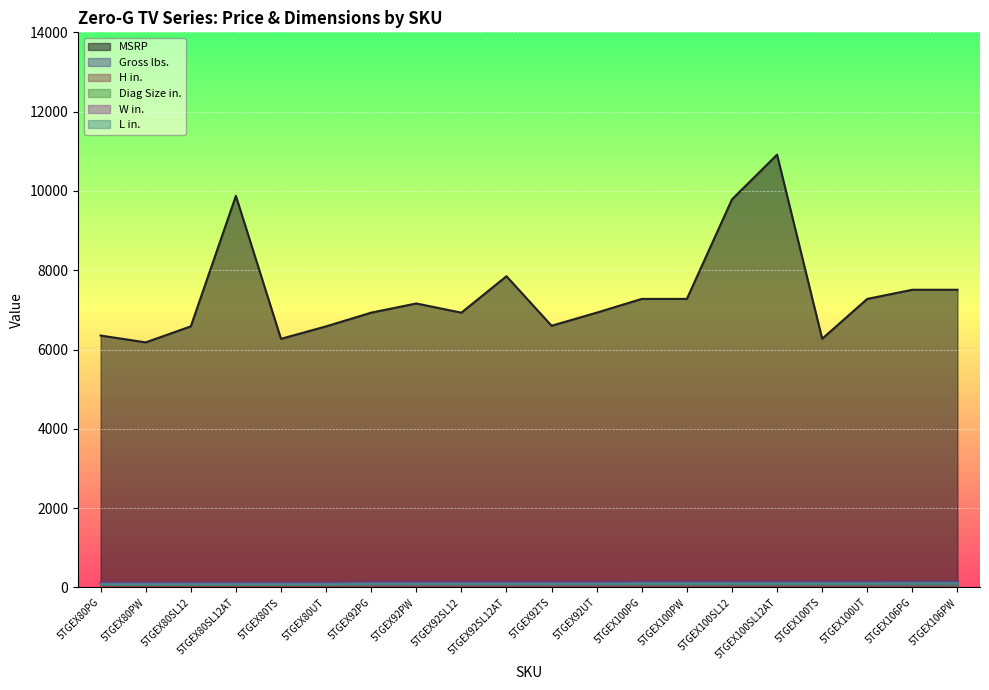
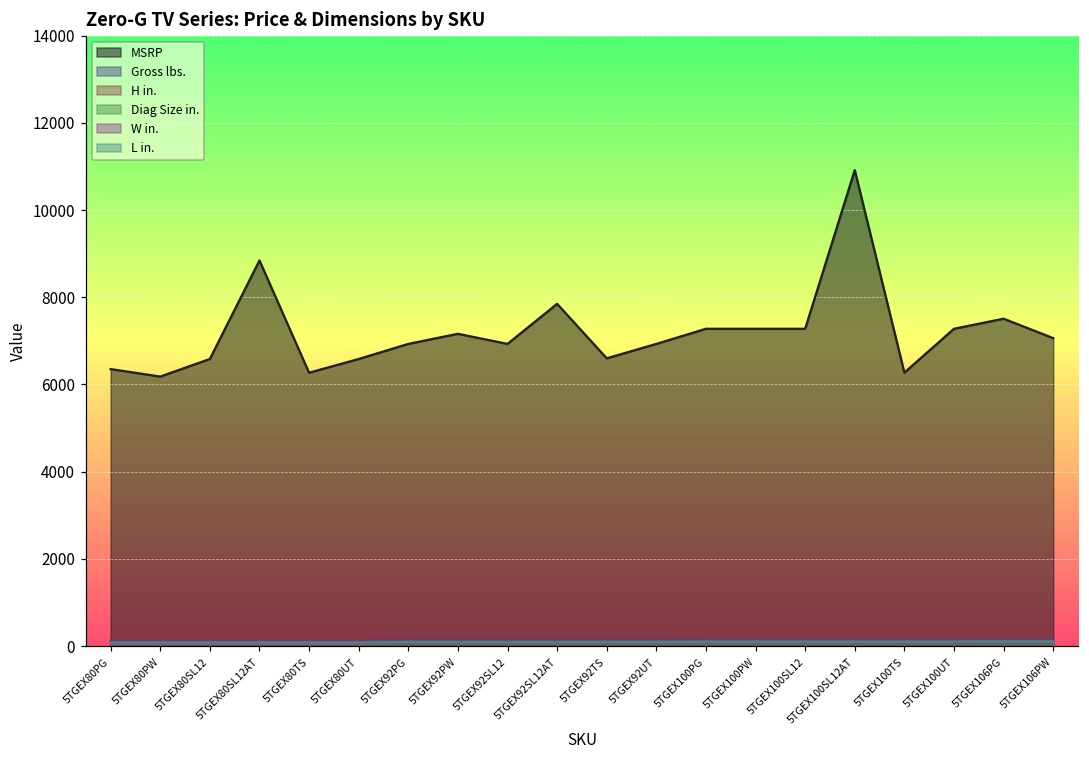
MSRP, 5TGEX80SL12AT: 9900 -> 8800
MSRP, 5TGEX100SL12: 9800 -> 7300
MSRP, 5TGEX106PW: 7500 -> 7100
